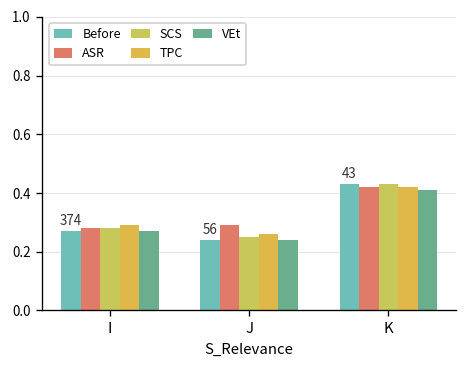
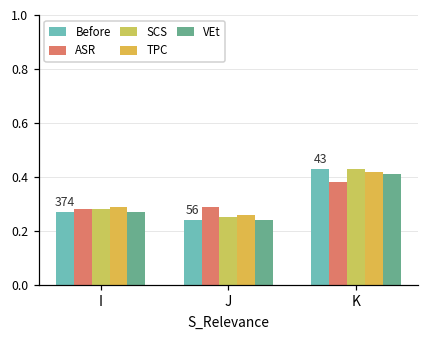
ASR, K: 0.42 -> 0.38
